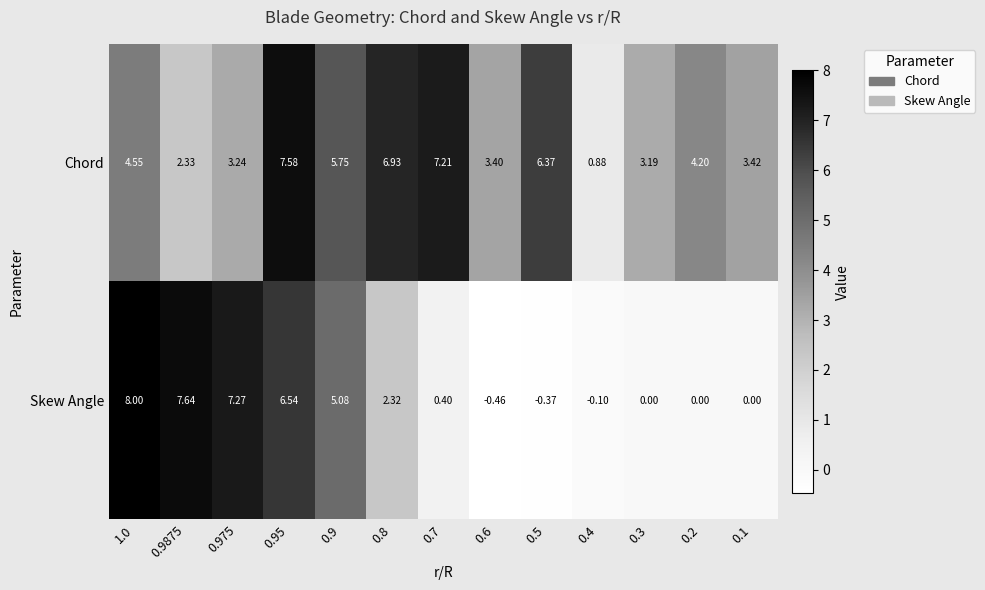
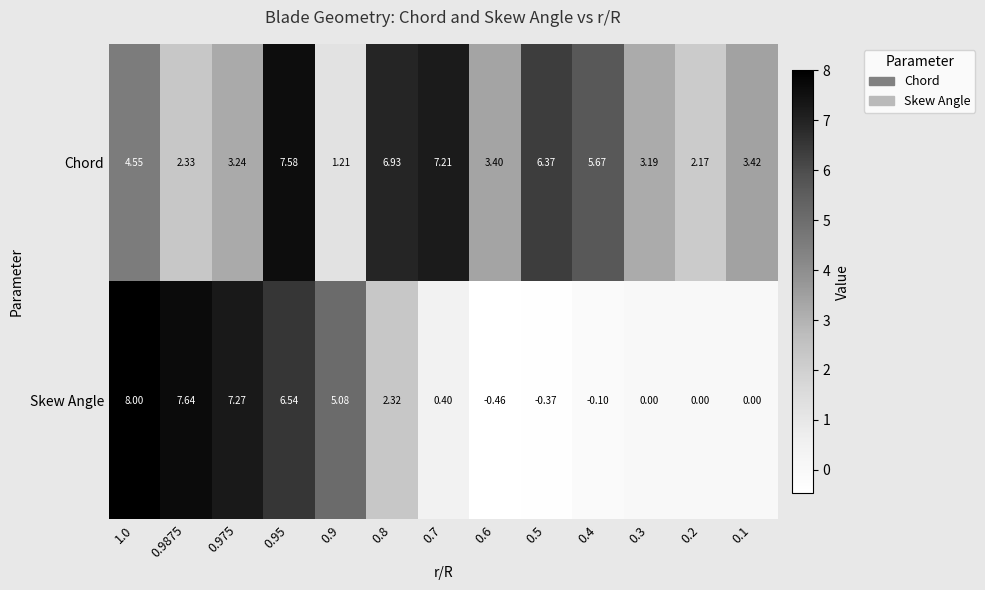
Chord, 0.9: 5.75 -> 1.21
Chord, 0.4: 0.88 -> 5.67
Chord, 0.2: 4.20 -> 2.17
